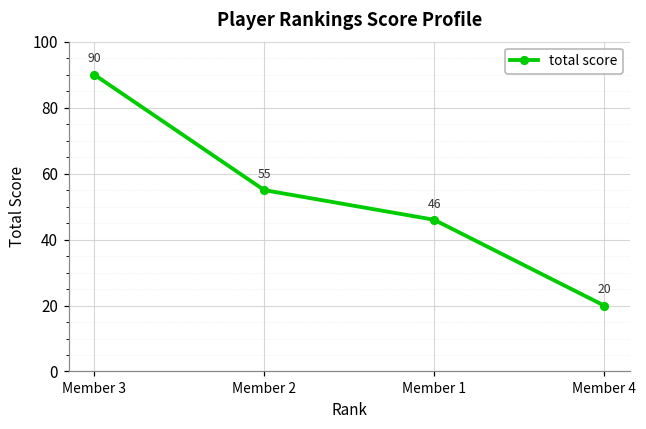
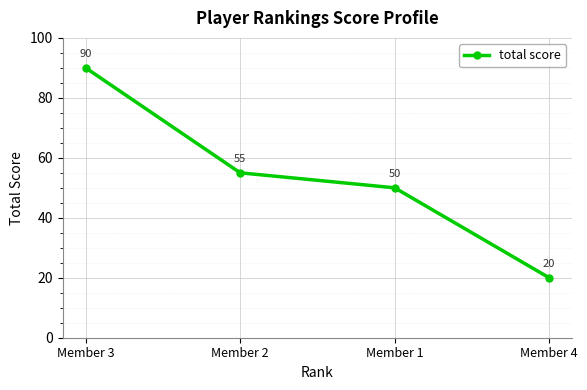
Member 1: 46 -> 50
